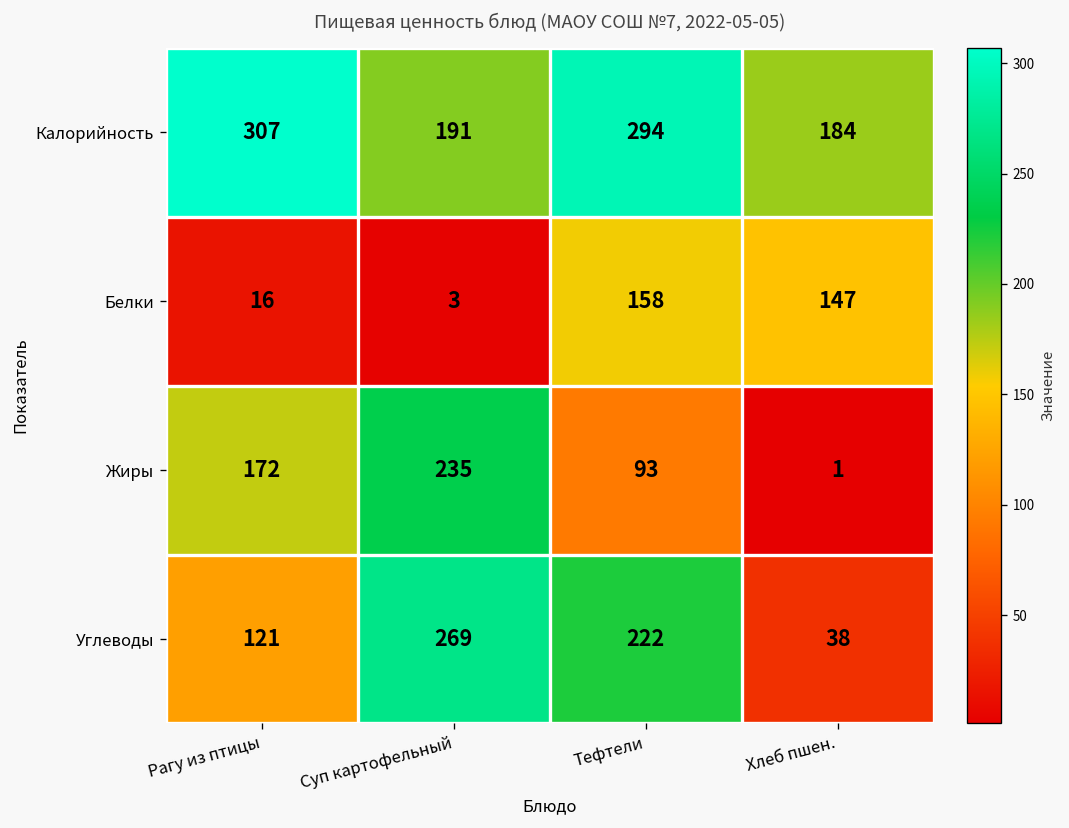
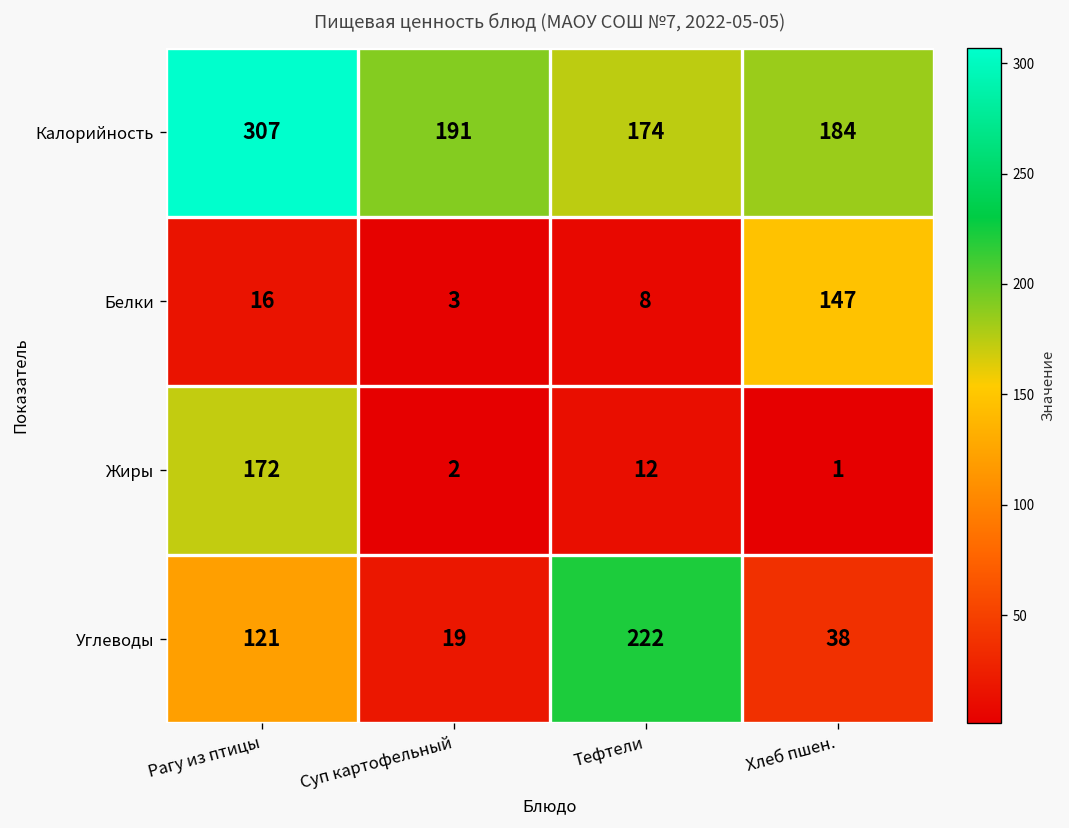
Калорийность, Тефтели: 294 -> 174
Белки, Тефтели: 158 -> 8
Жиры, Суп картофельный: 235 -> 2
Жиры, Тефтели: 93 -> 12
Углеводы, Суп картофельный: 269 -> 19
